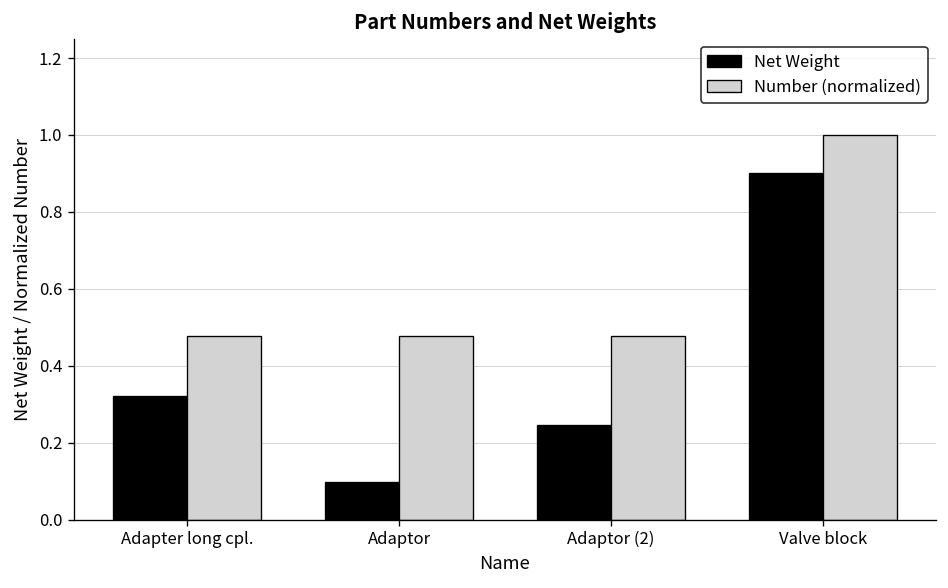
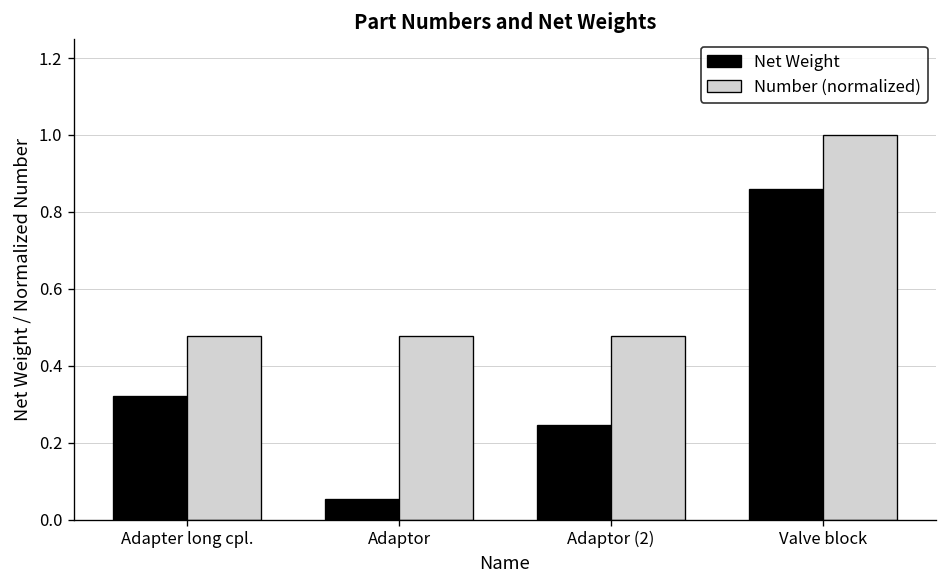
Net Weight, Adaptor: 0.10 -> 0.05
Net Weight, Valve block: 0.90 -> 0.86
